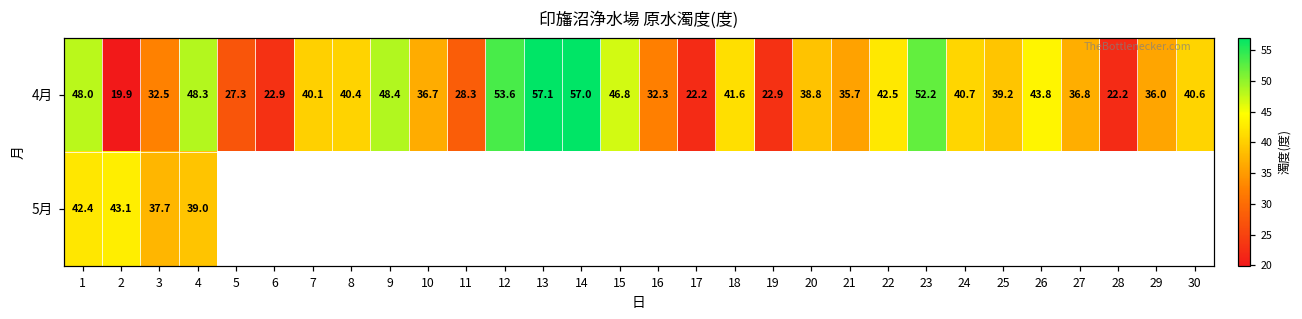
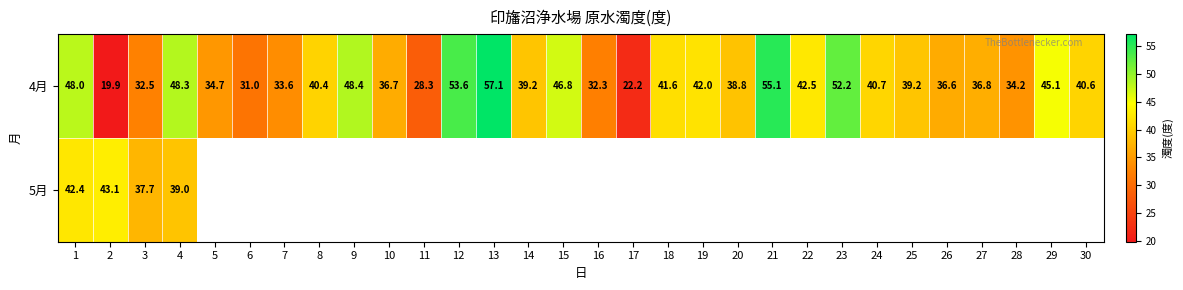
4月, 5: 27.3 -> 34.7
4月, 6: 22.9 -> 31.0
4月, 7: 40.1 -> 33.6
4月, 14: 57.0 -> 39.2
4月, 19: 22.9 -> 42.0
4月, 21: 35.7 -> 55.1
4月, 26: 43.8 -> 36.6
4月, 28: 22.2 -> 34.2
4月, 29: 36.0 -> 45.1
